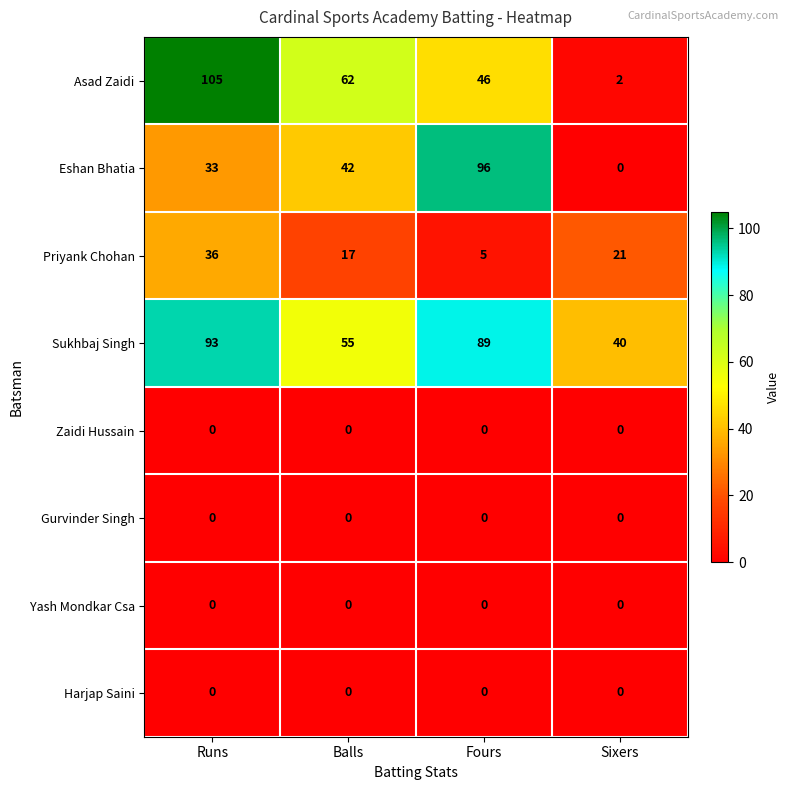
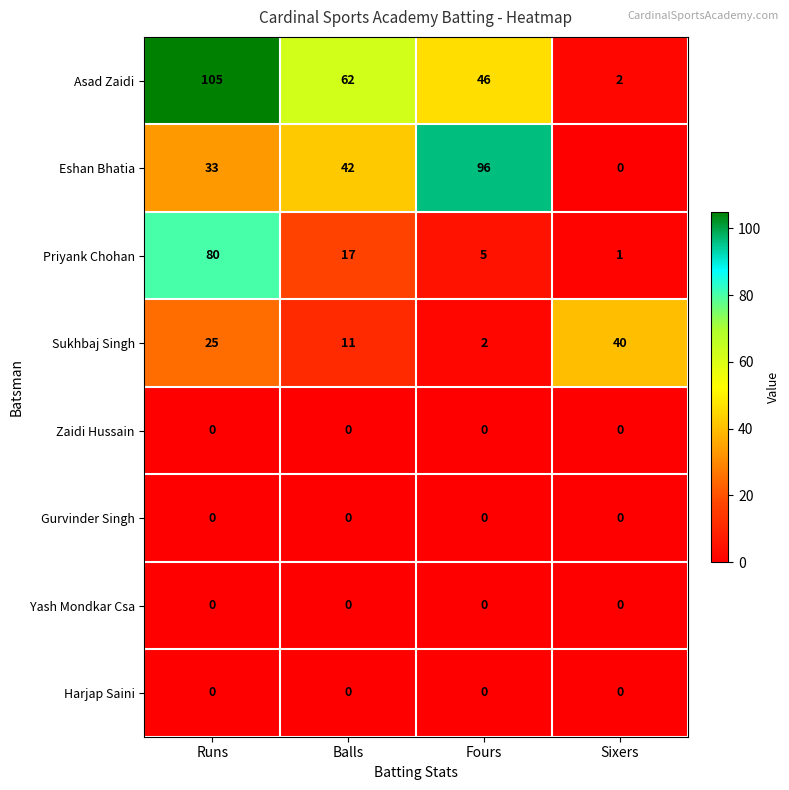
Priyank Chohan, Runs: 36 -> 80
Priyank Chohan, Sixers: 21 -> 1
Sukhbaj Singh, Runs: 93 -> 25
Sukhbaj Singh, Balls: 55 -> 11
Sukhbaj Singh, Fours: 89 -> 2
